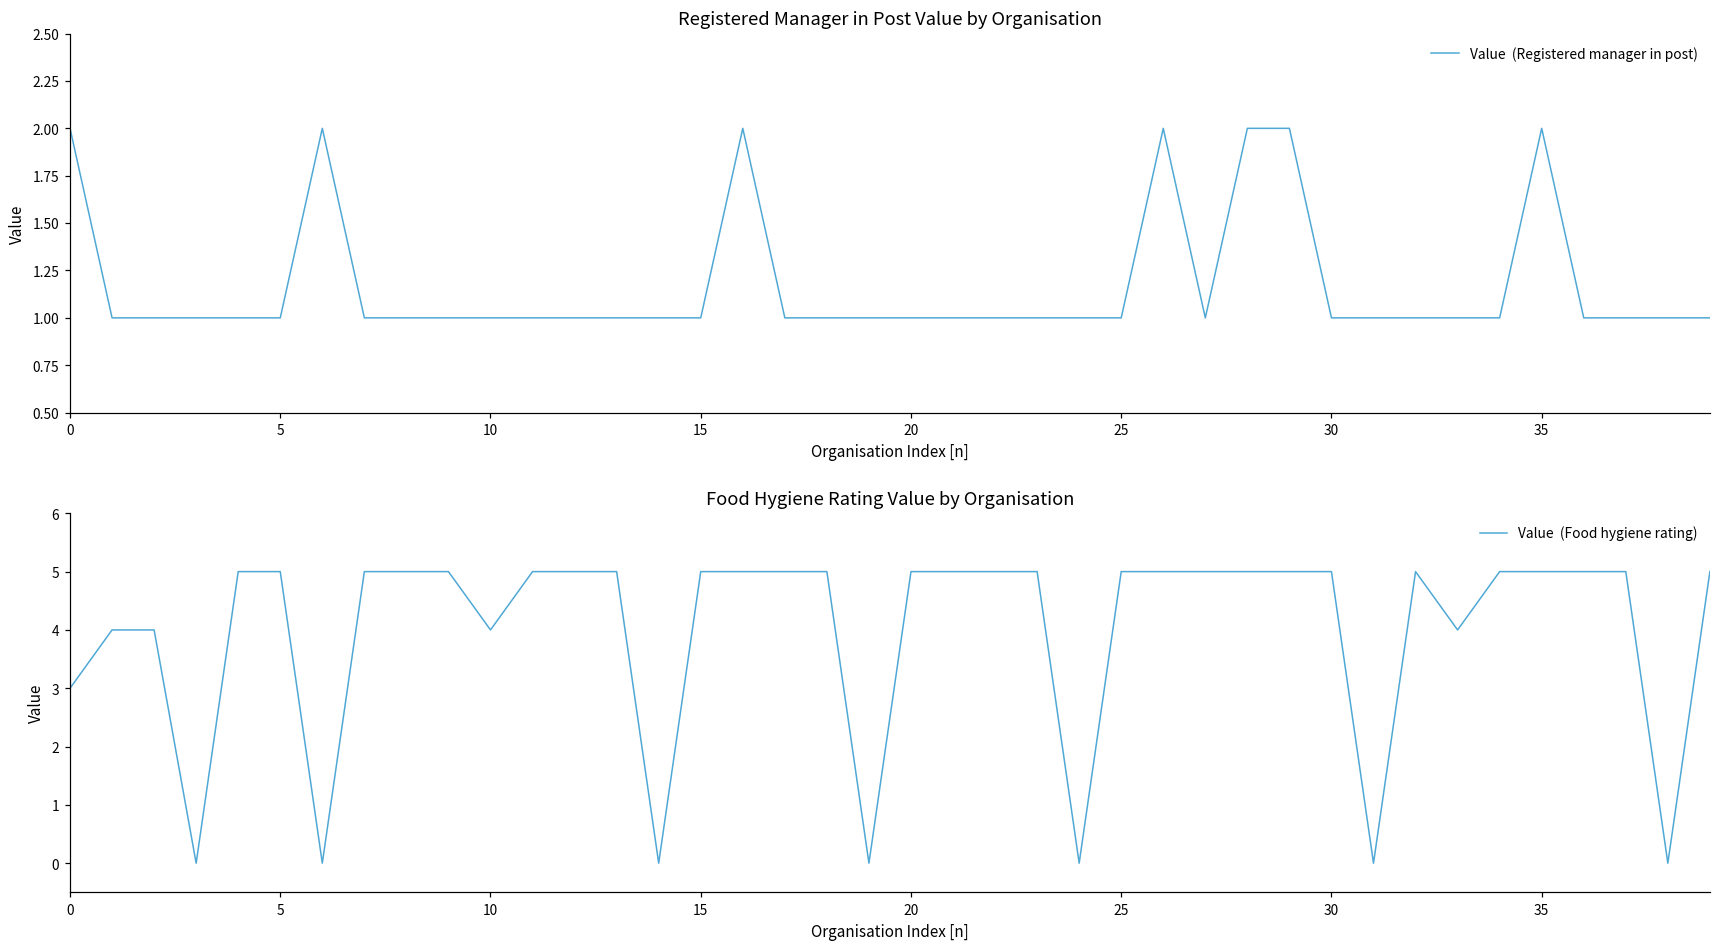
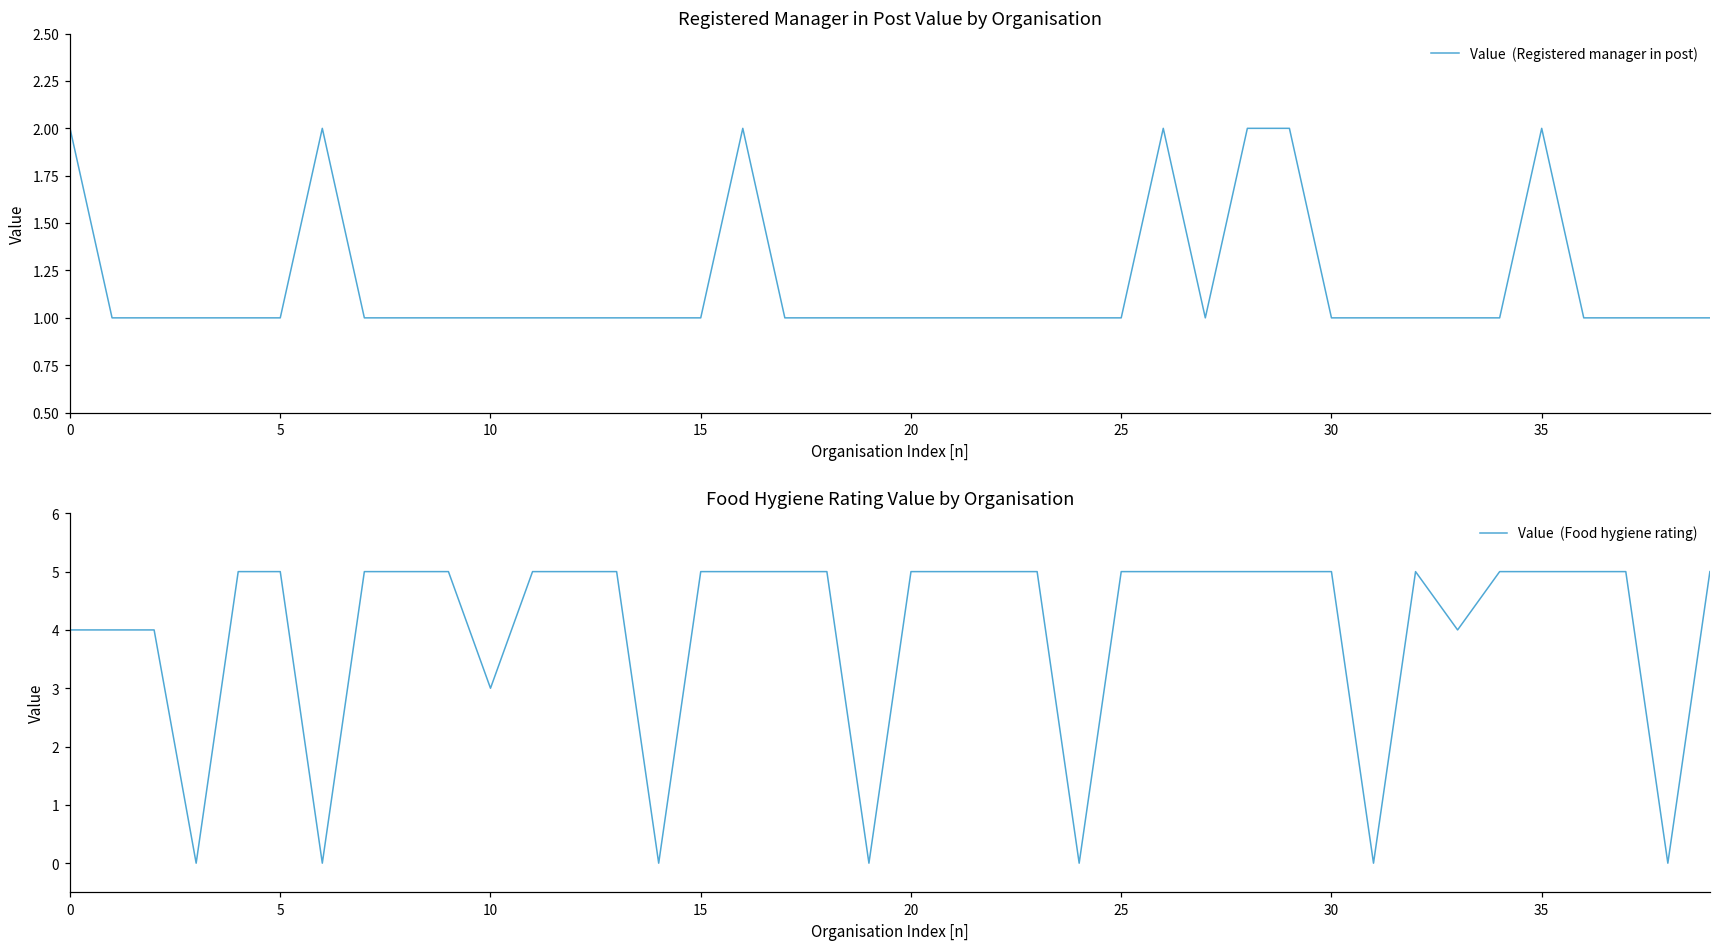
Food Hygiene Rating Value by Organisation, 0: 3 -> 4
Food Hygiene Rating Value by Organisation, 10: 4 -> 3
